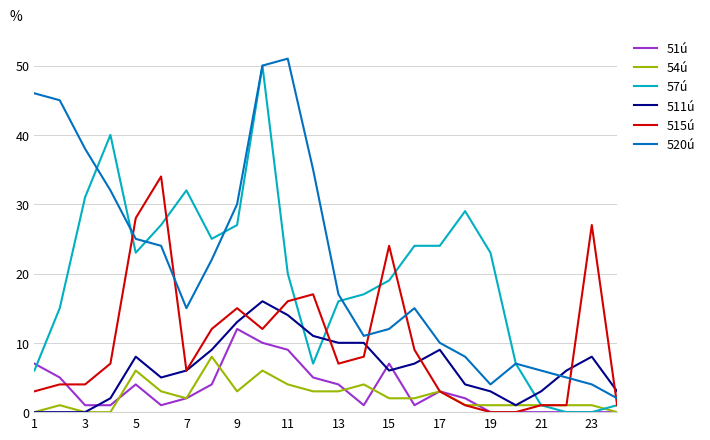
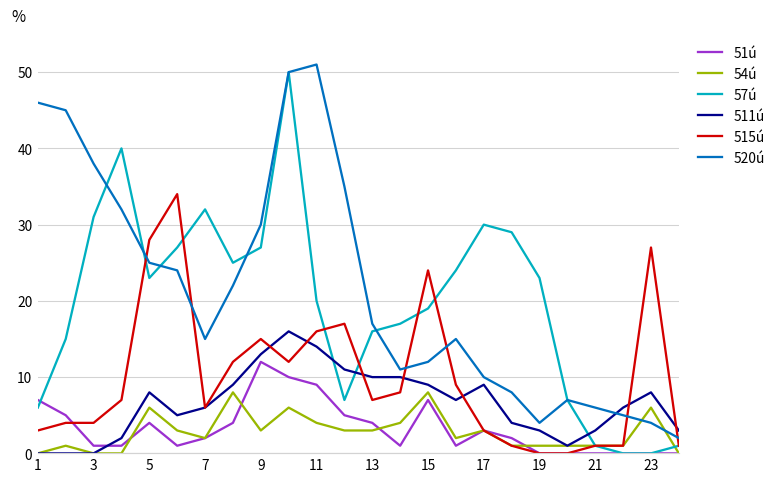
54ú, 15: 2 -> 8
511ú, 15: 6 -> 9
57ú, 17: 24 -> 30
54ú, 23: 1 -> 6
